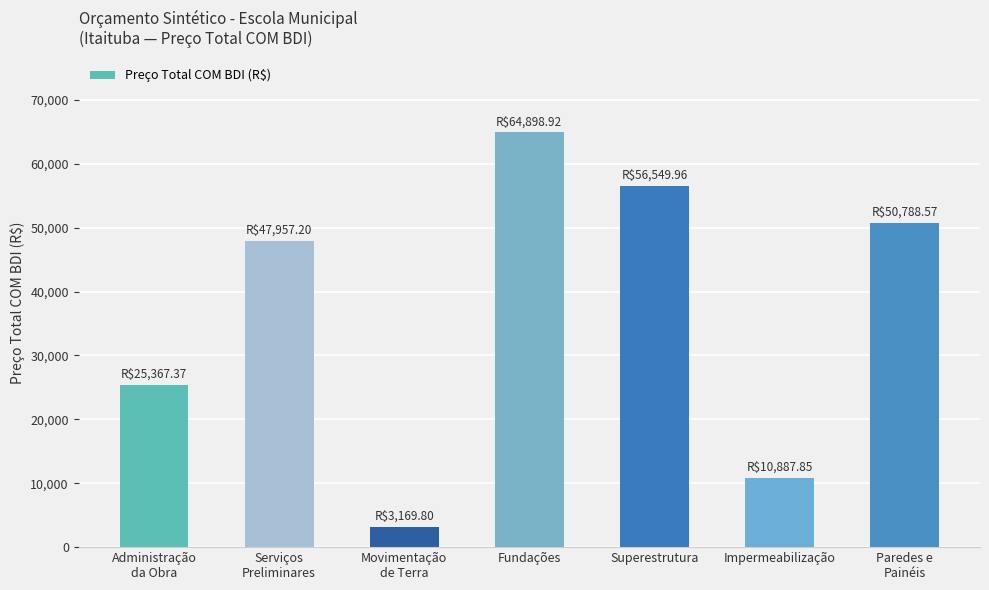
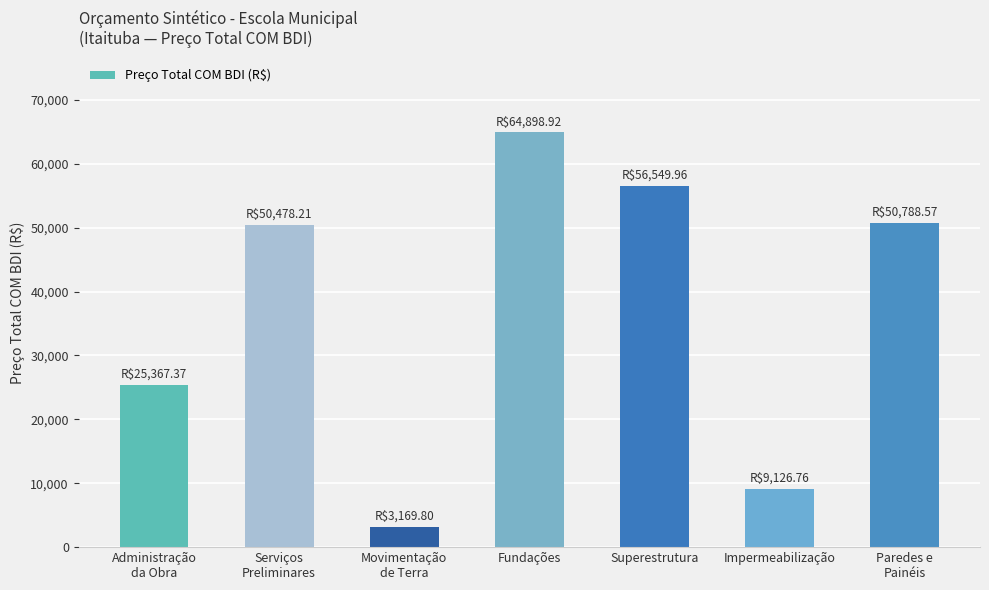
Serviços Preliminares: $47,957.20 -> $50,478.21
Impermeabilização: $10,887.85 -> $9,126.76
